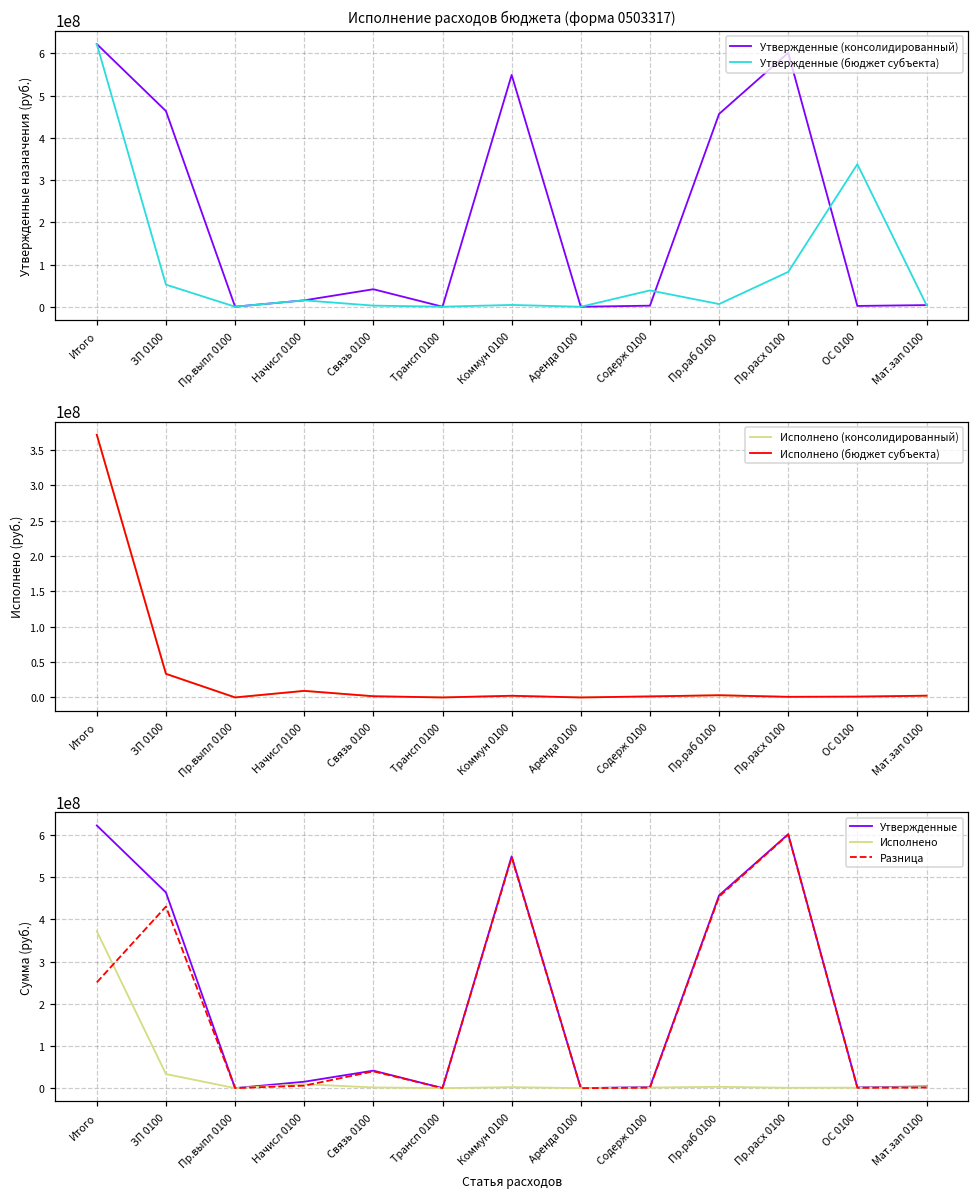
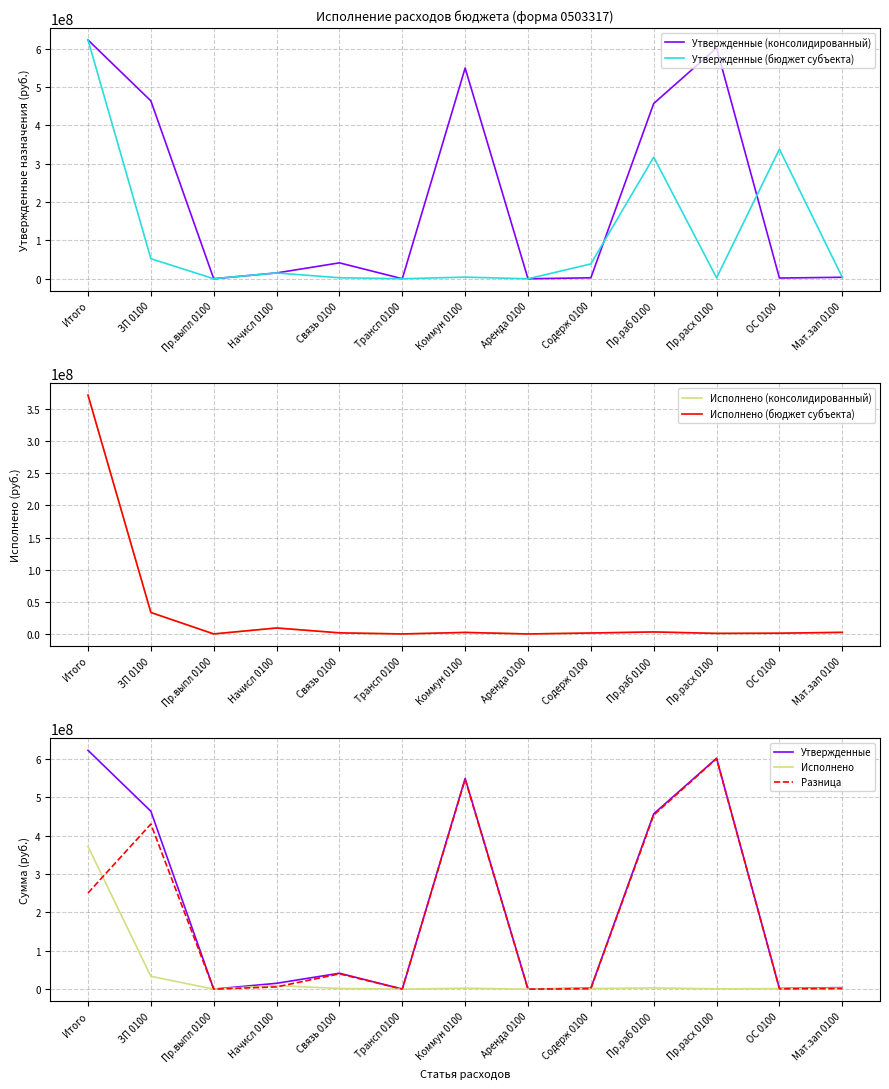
Исполнение расходов бюджета (форма 0503317), Утвержденные (бюджет субъекта), Пр.раб 0100: 10000000 -> 320000000
Исполнение расходов бюджета (форма 0503317), Утвержденные (бюджет субъекта), Пр.расх 0100: 80000000 -> 0
